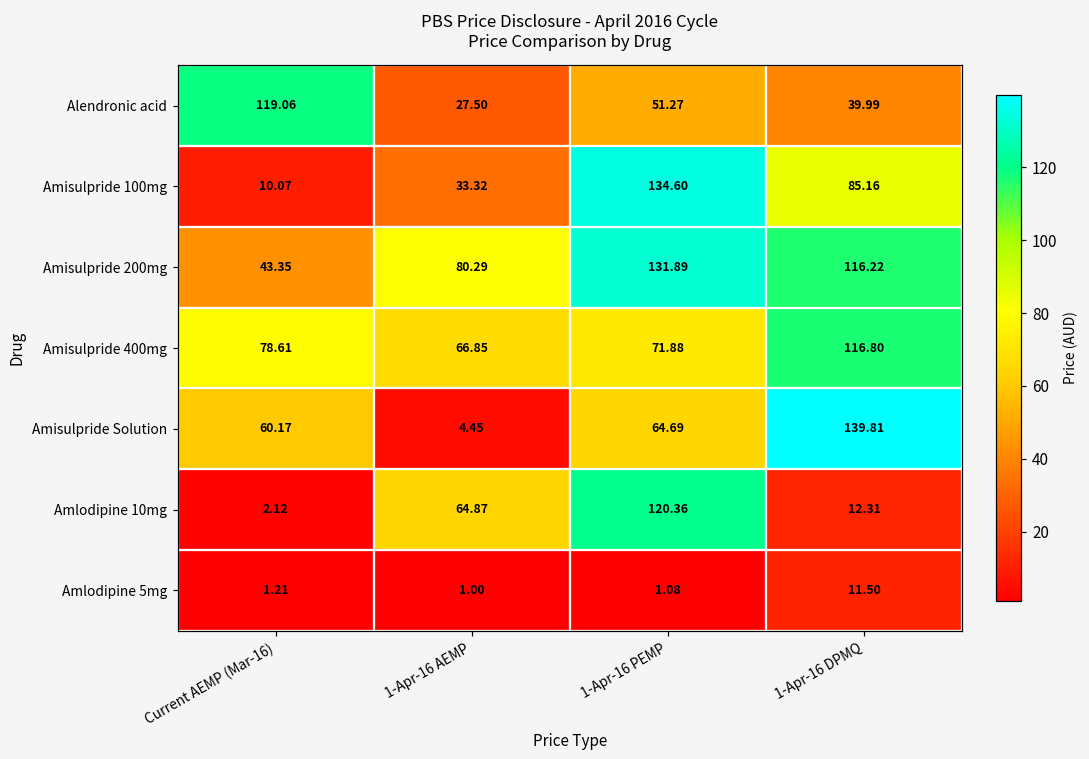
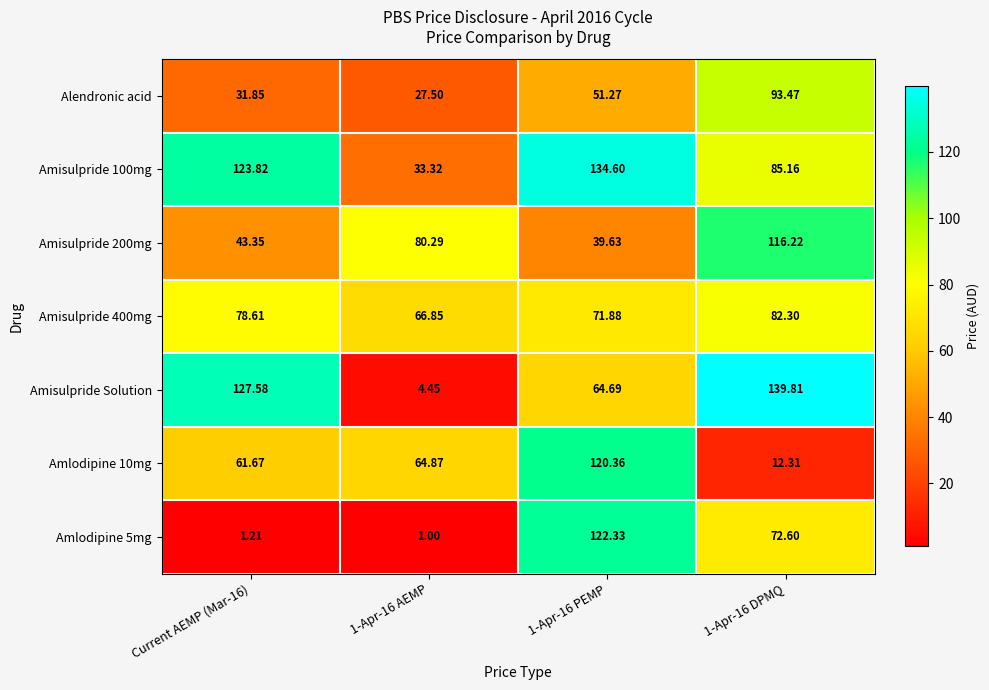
Alendronic acid, Current AEMP (Mar-16): 119.06 -> 31.85
Alendronic acid, 1-Apr-16 DPMQ: 39.99 -> 93.47
Amisulpride 100mg, Current AEMP (Mar-16): 10.07 -> 123.82
Amisulpride 200mg, 1-Apr-16 PEMP: 131.89 -> 39.63
Amisulpride 400mg, 1-Apr-16 DPMQ: 116.80 -> 82.30
Amisulpride Solution, Current AEMP (Mar-16): 60.17 -> 127.58
Amlodipine 10mg, Current AEMP (Mar-16): 2.12 -> 61.67
Amlodipine 5mg, 1-Apr-16 PEMP: 1.08 -> 122.33
Amlodipine 5mg, 1-Apr-16 DPMQ: 11.50 -> 72.60
